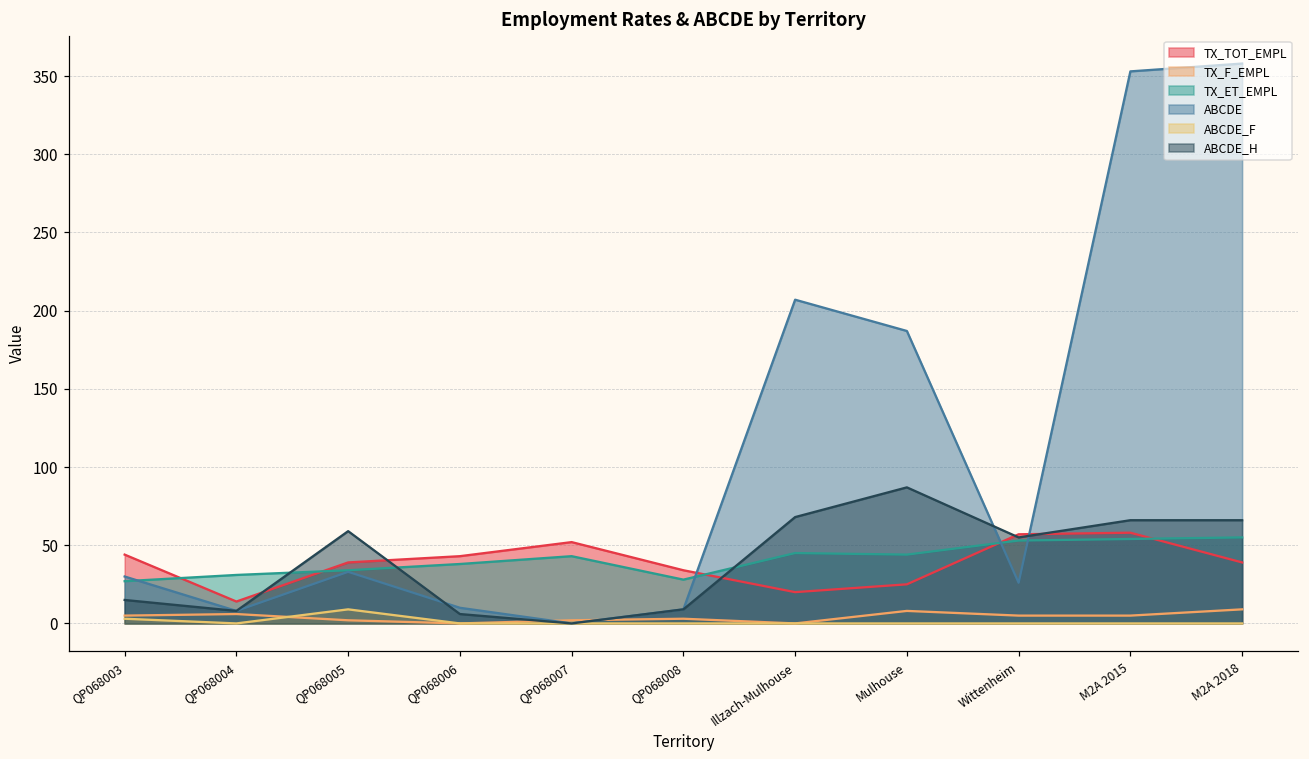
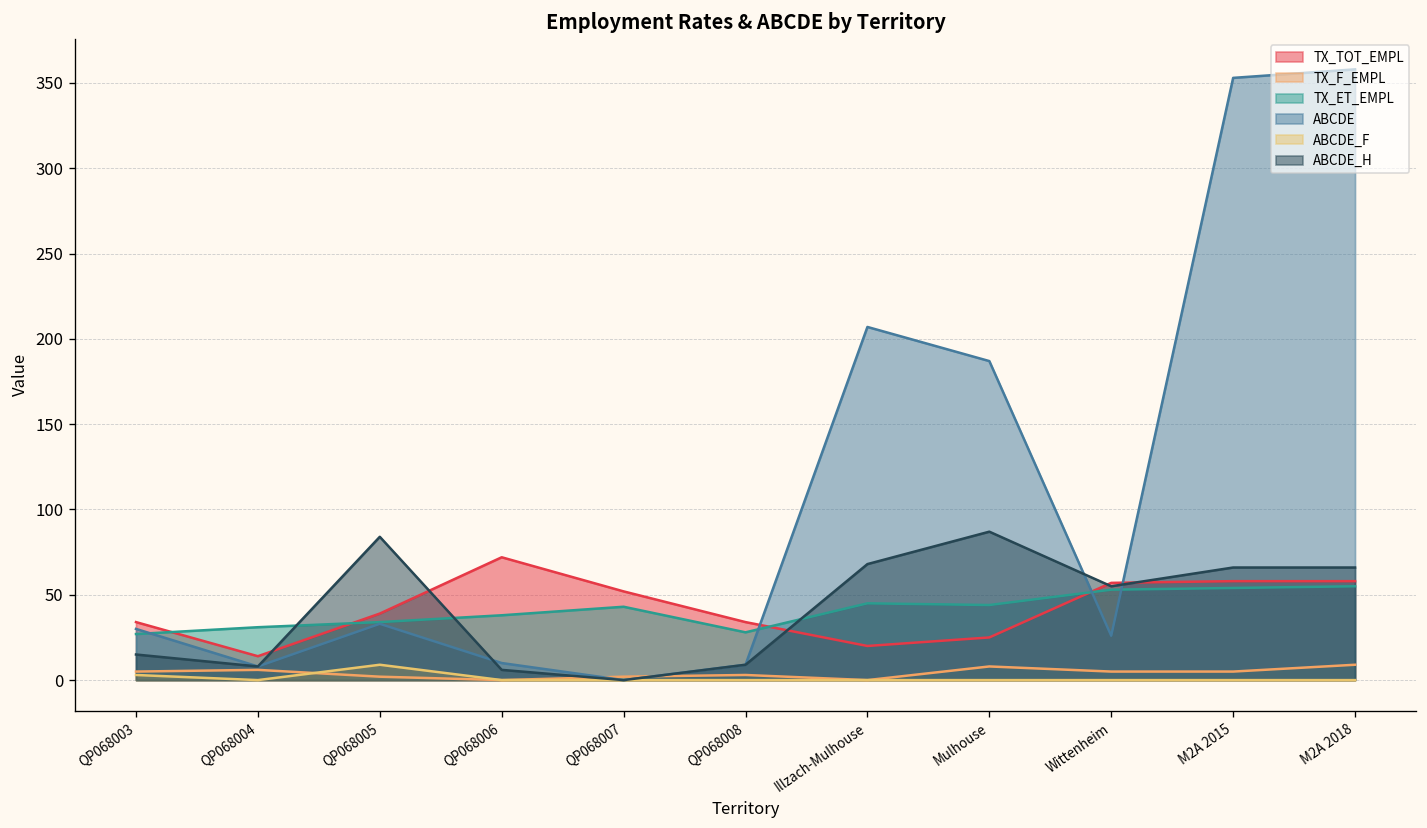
TX_TOT_EMPL, QP068003: 44 -> 34
ABCDE_H, QP068005: 59 -> 84
TX_TOT_EMPL, QP068006: 43 -> 72
TX_TOT_EMPL, M2A 2018: 39 -> 58
